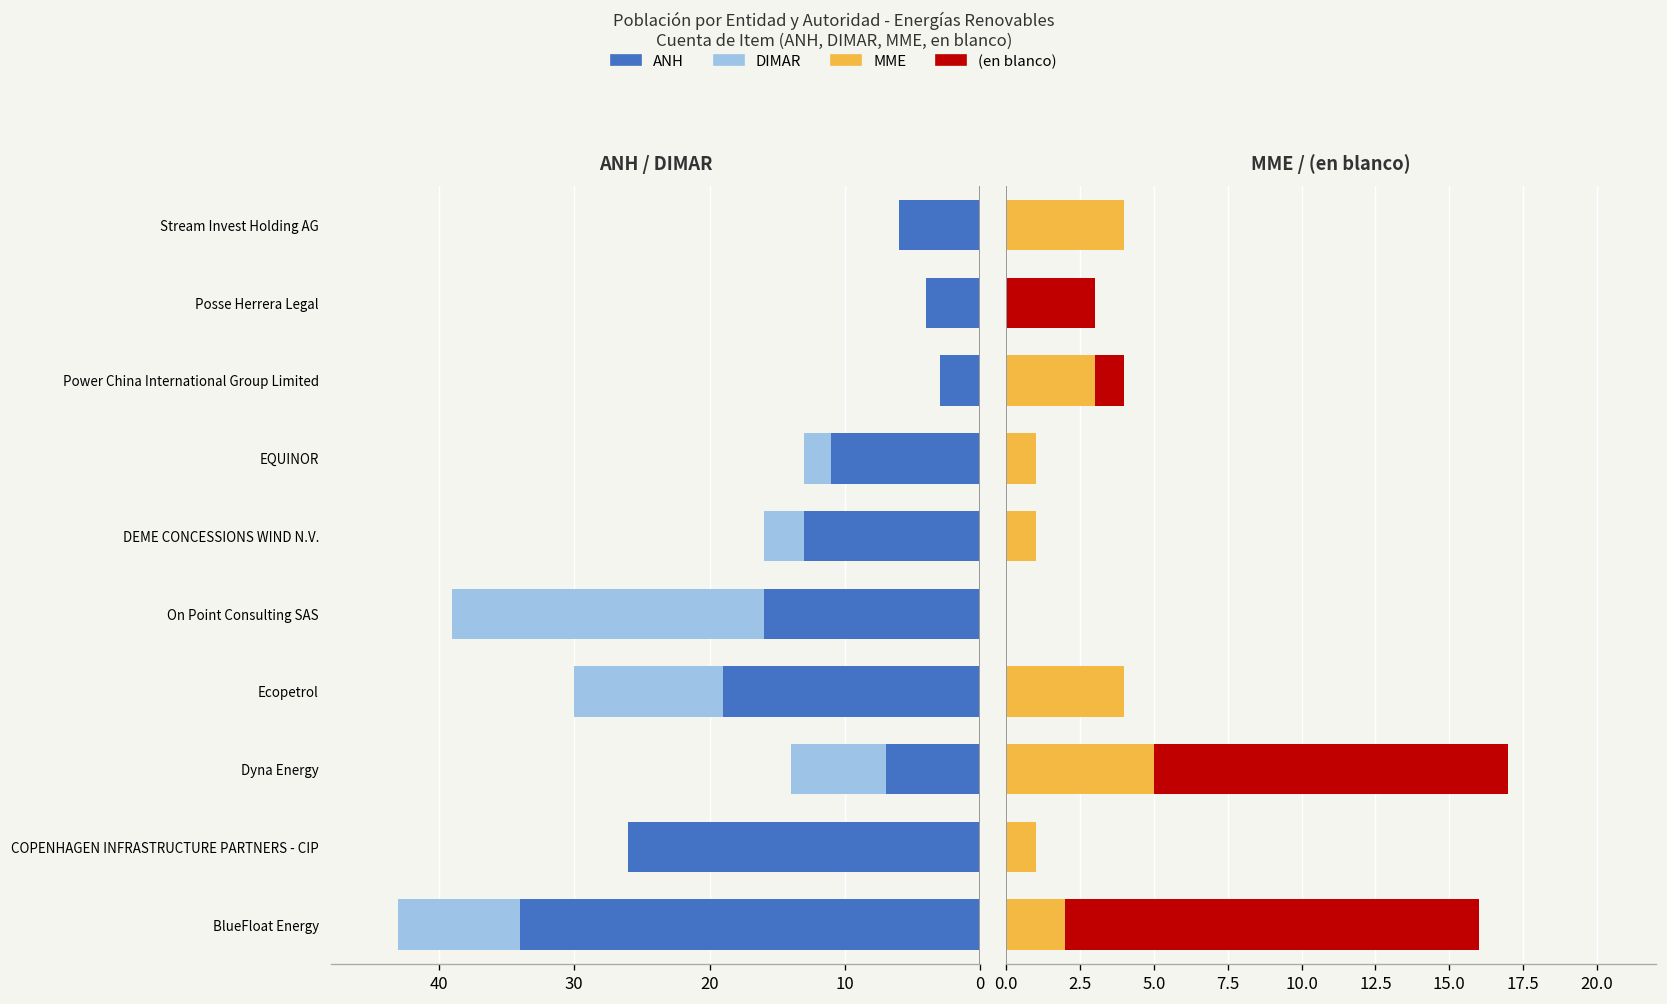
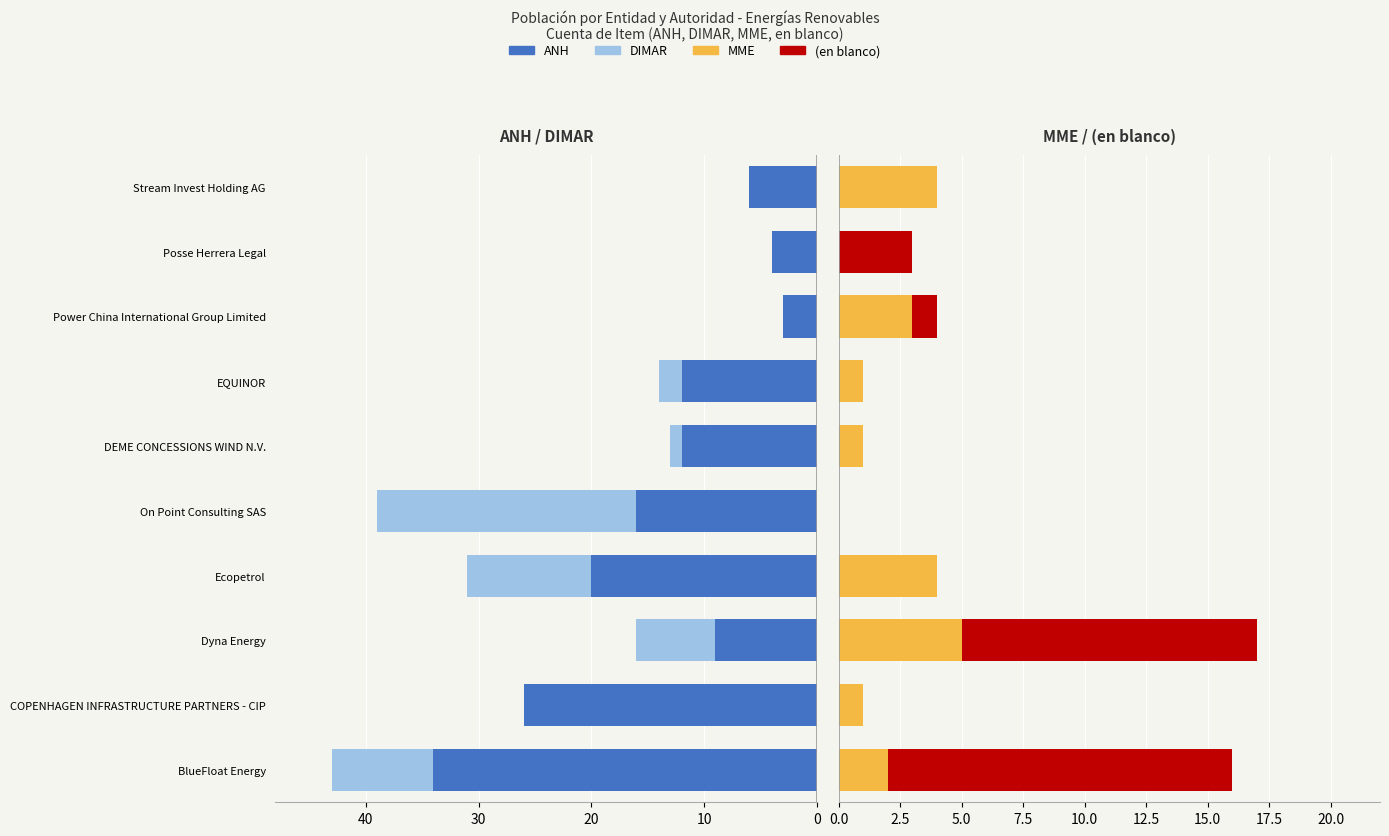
ANH / DIMAR, ANH, EQUINOR: 11 -> 12
ANH / DIMAR, ANH, DEME CONCESSIONS WIND N.V.: 13 -> 12
ANH / DIMAR, DIMAR, DEME CONCESSIONS WIND N.V.: 3 -> 1
ANH / DIMAR, ANH, Ecopetrol: 19 -> 20
ANH / DIMAR, ANH, Dyna Energy: 7 -> 9
